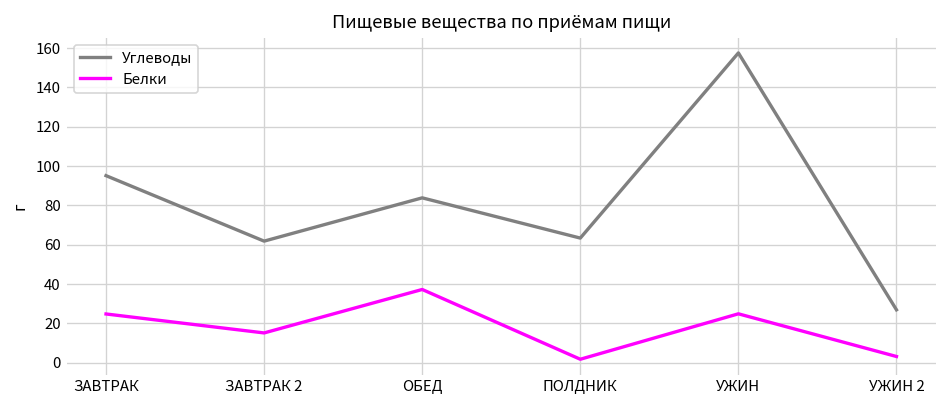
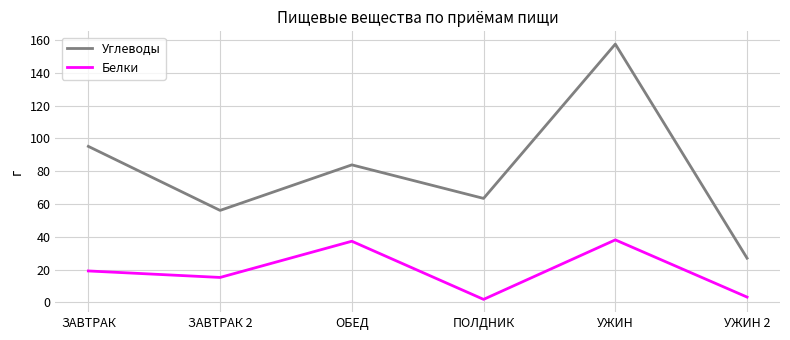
Белки, ЗАВТРАК: 25 -> 19
Углеводы, ЗАВТРАК 2: 62 -> 56
Белки, УЖИН: 25 -> 38
